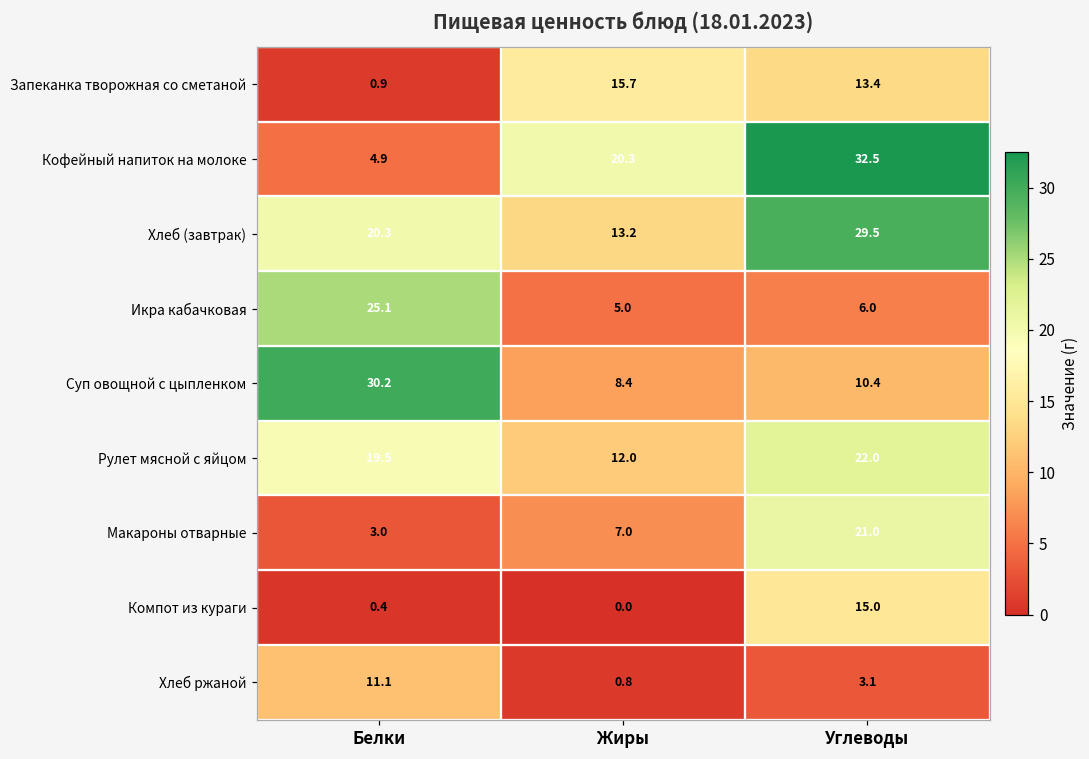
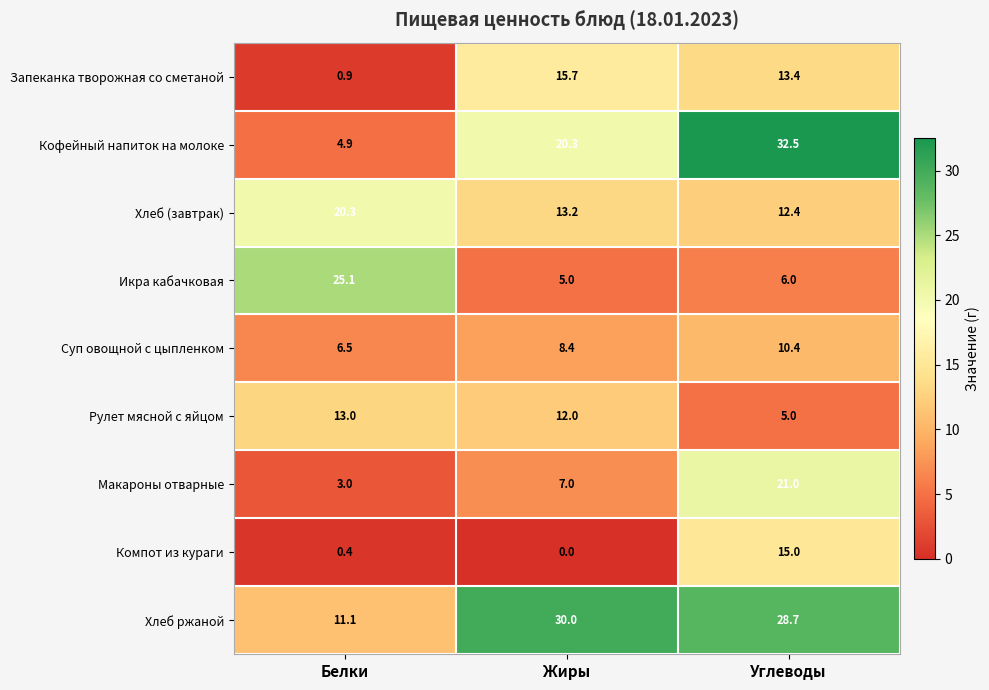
Хлеб (завтрак), Углеводы: 29.5 -> 12.4
Суп овощной с цыпленком, Белки: 30.2 -> 6.5
Рулет мясной с яйцом, Белки: 19.5 -> 13.0
Рулет мясной с яйцом, Углеводы: 22.0 -> 5.0
Хлеб ржаной, Жиры: 0.8 -> 30.0
Хлеб ржаной, Углеводы: 3.1 -> 28.7
